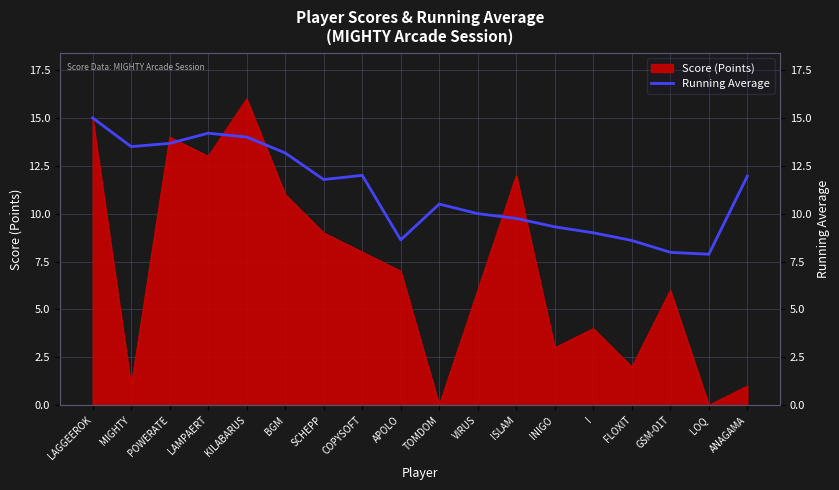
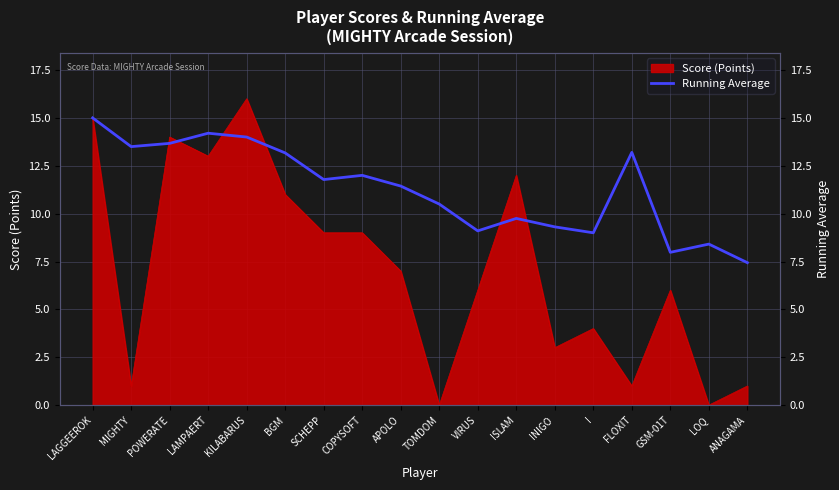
Score (Points), COPYSOFT: 8 -> 9
Running Average, APOLO: 8.6 -> 11.4
Running Average, VIRUS: 10.0 -> 9.1
Score (Points), FLOXIT: 2 -> 1
Running Average, FLOXIT: 8.6 -> 13.2
Running Average, LOQ: 7.9 -> 8.4
Running Average, ANAGAMA: 12.0 -> 7.4
